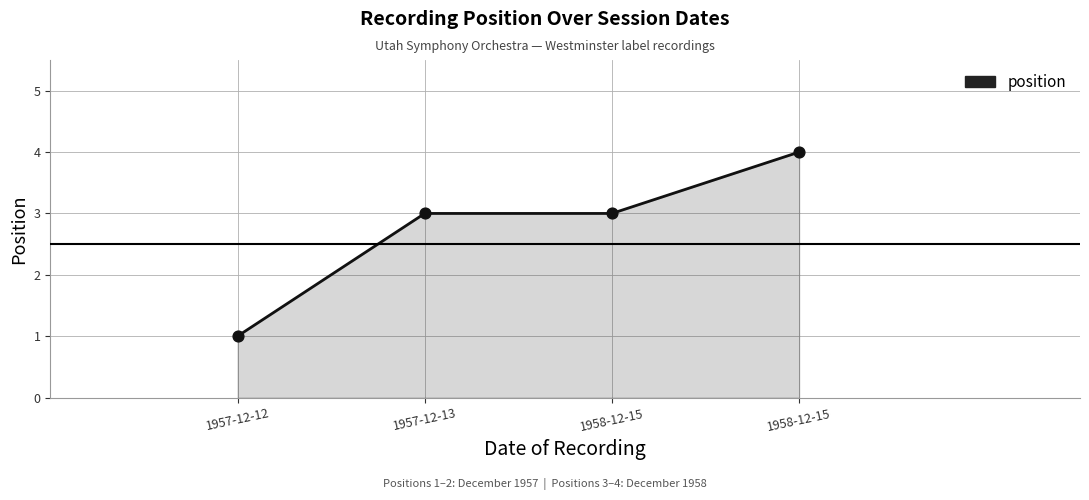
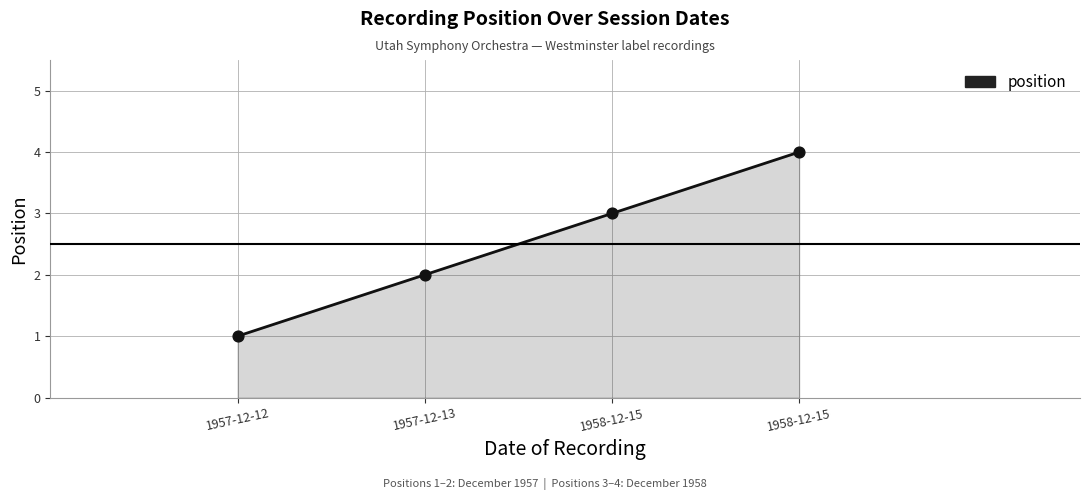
1957-12-13: 3 -> 2
